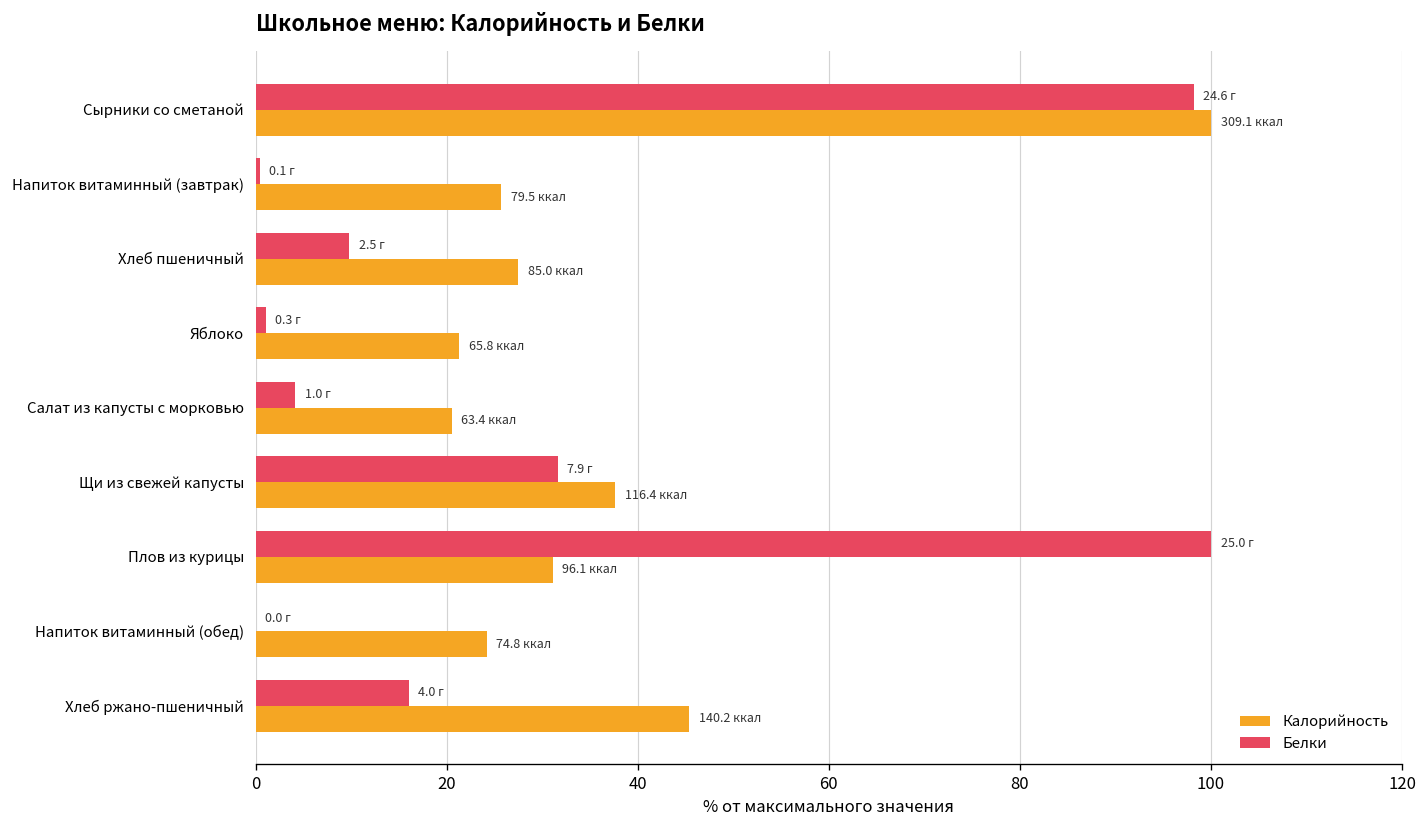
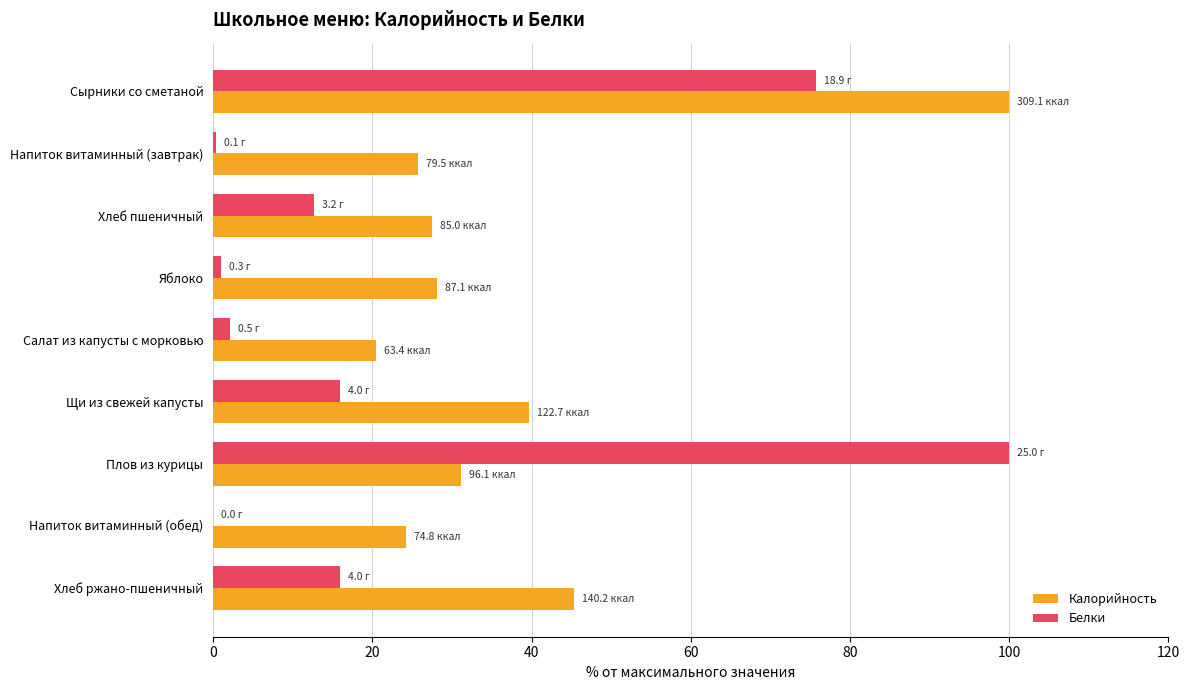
Белки, Сырники со сметаной: 24.6 -> 18.9
Белки, Хлеб пшеничный: 2.5 -> 3.2
Калорийность, Яблоко: 65.8 -> 87.1
Белки, Салат из капусты с морковью: 1.0 -> 0.5
Белки, Щи из свежей капусты: 7.9 -> 4.0
Калорийность, Щи из свежей капусты: 116.4 -> 122.7
